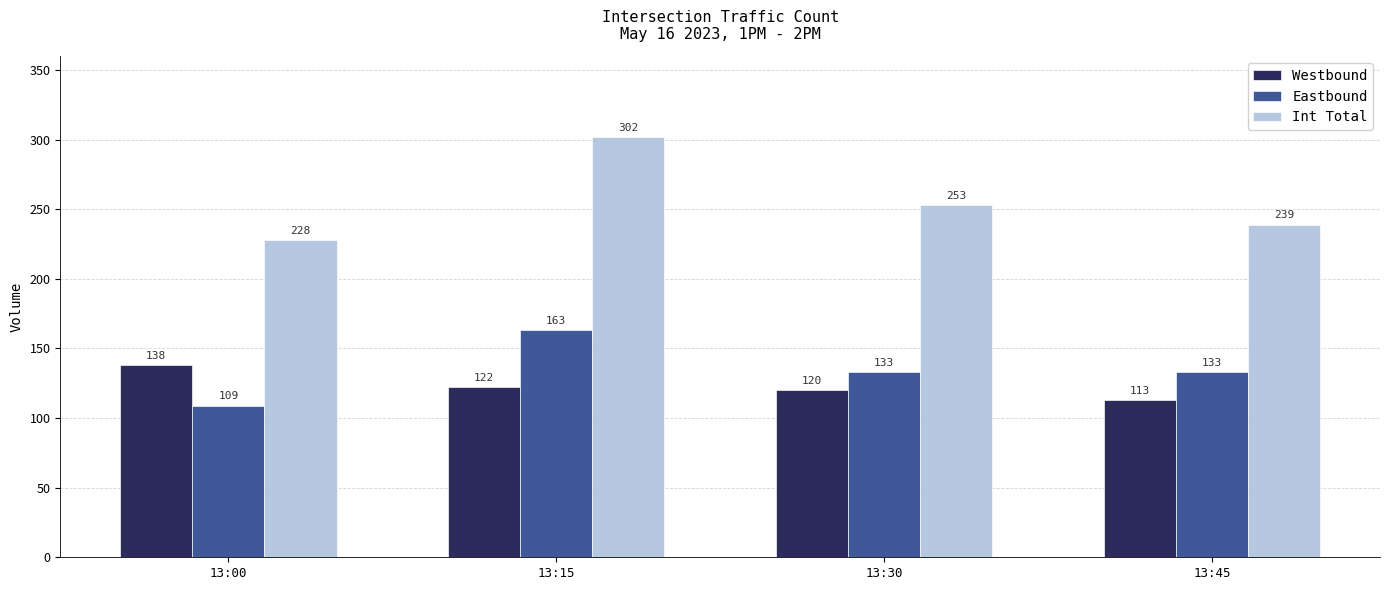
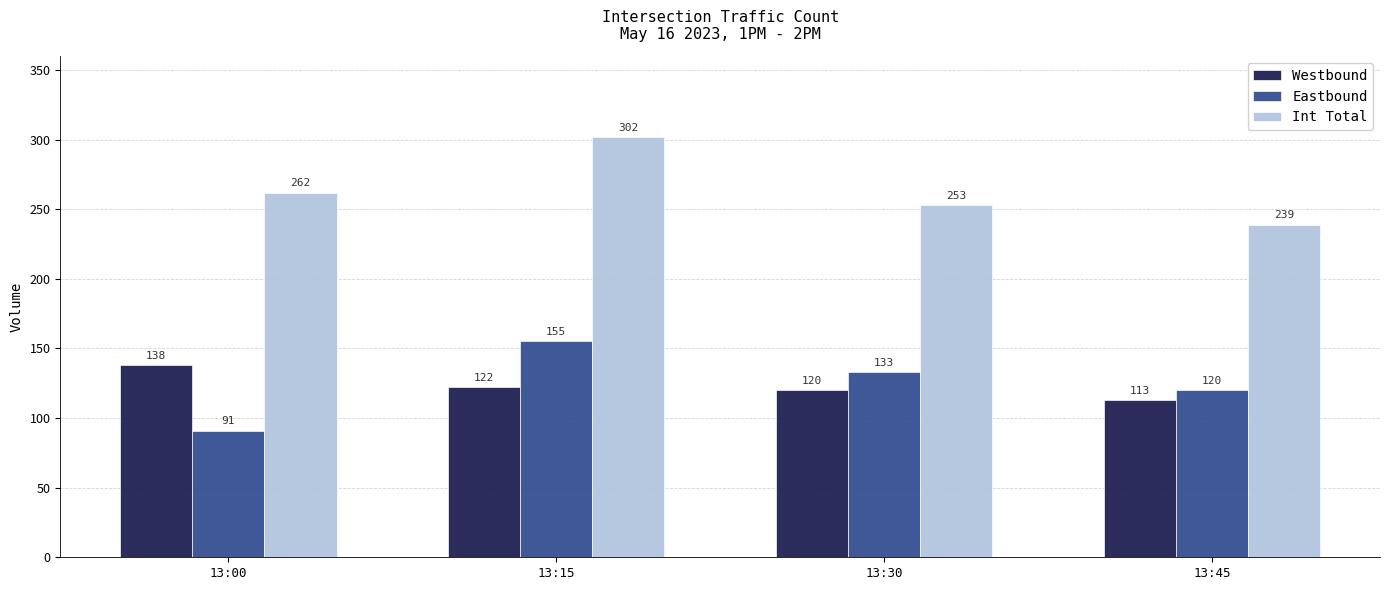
Eastbound, 13:00: 109 -> 91
Int Total, 13:00: 228 -> 262
Eastbound, 13:15: 163 -> 155
Eastbound, 13:45: 133 -> 120
